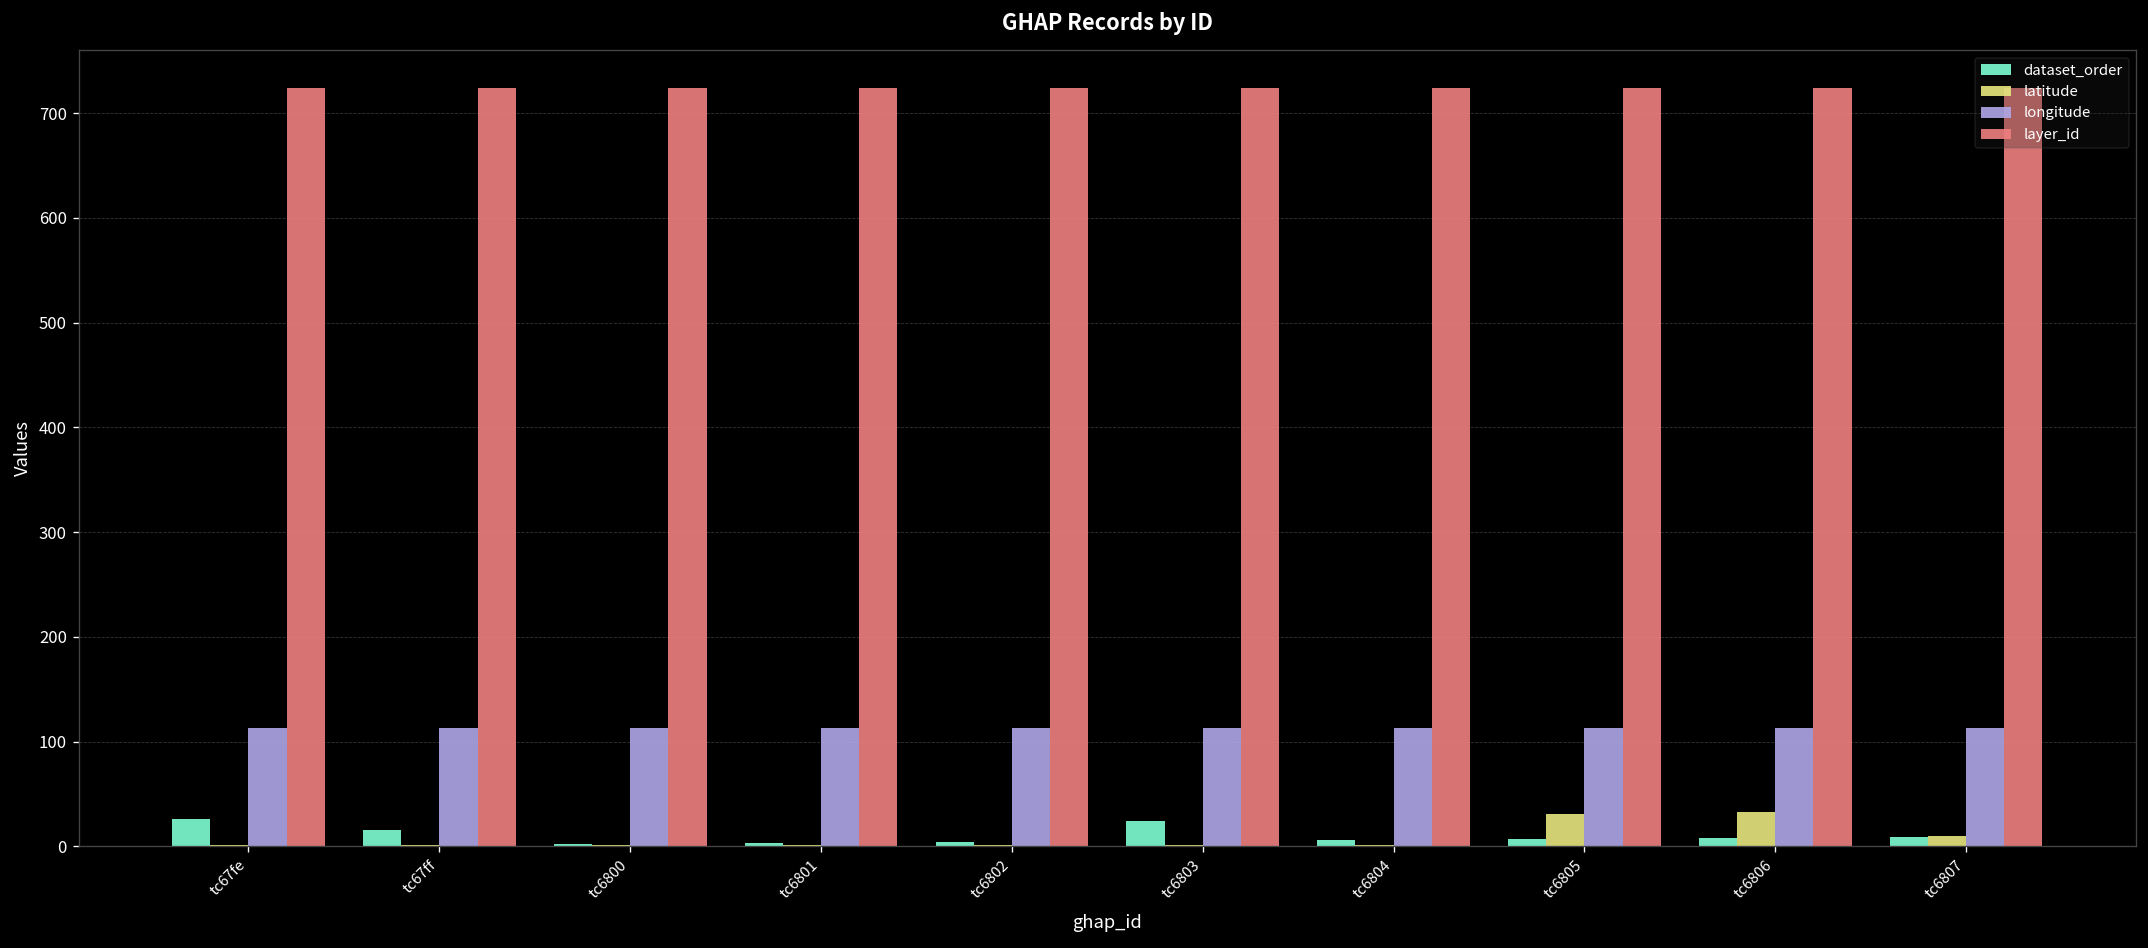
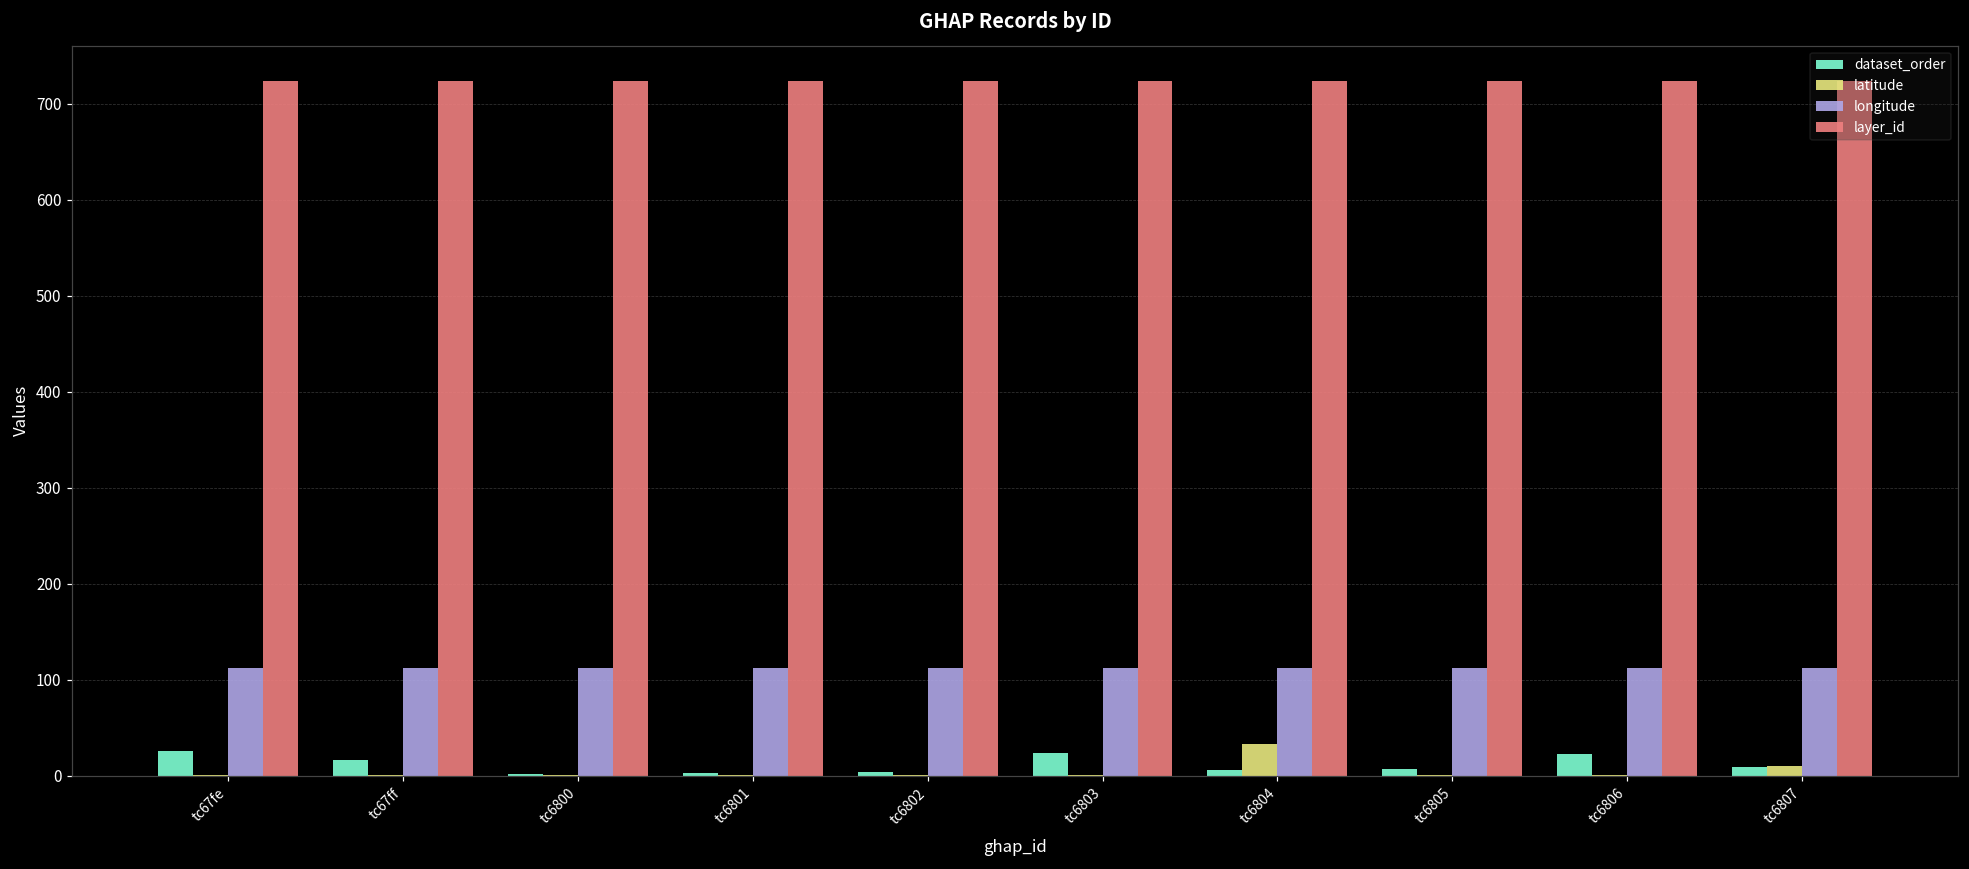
latitude, tc6804: 0 -> 30
latitude, tc6805: 30 -> 0
dataset_order, tc6806: 10 -> 20
latitude, tc6806: 30 -> 0
